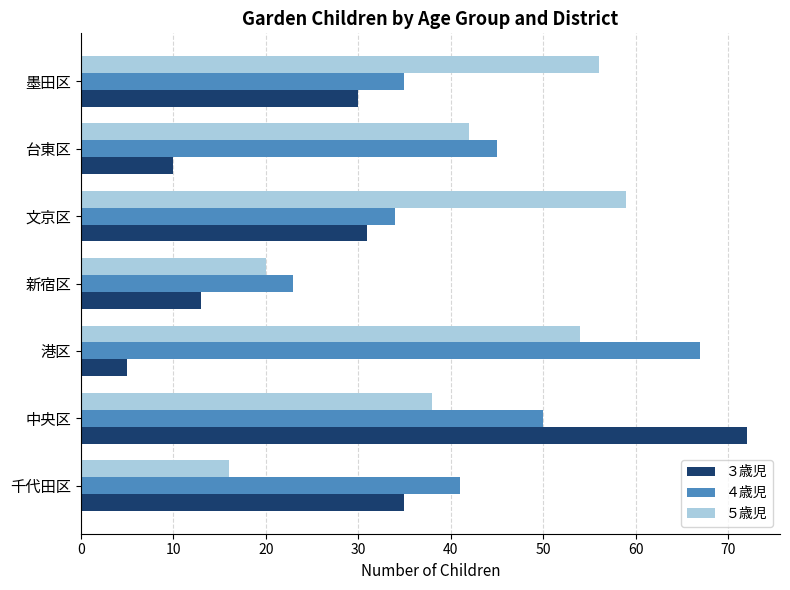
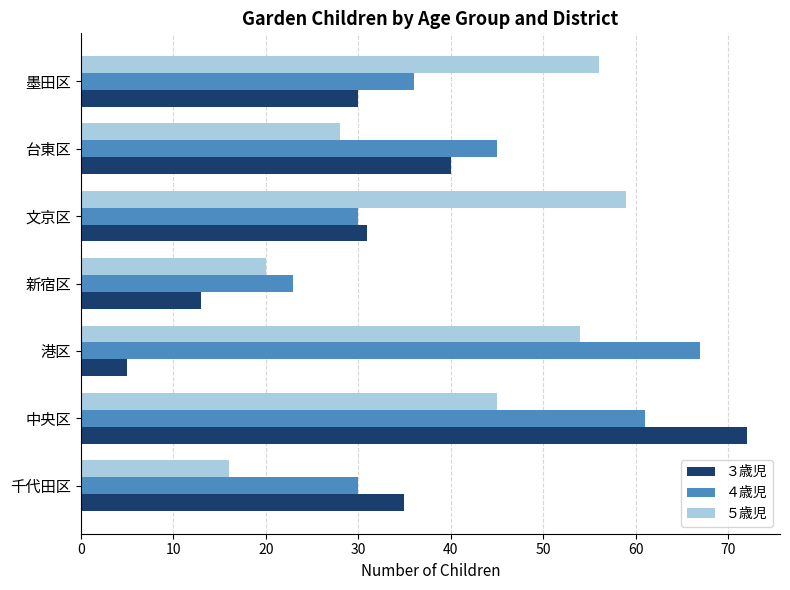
４歳児, 墨田区: 35 -> 36
５歳児, 台東区: 42 -> 28
３歳児, 台東区: 10 -> 40
４歳児, 文京区: 34 -> 30
５歳児, 中央区: 38 -> 45
４歳児, 中央区: 50 -> 61
４歳児, 千代田区: 41 -> 30
